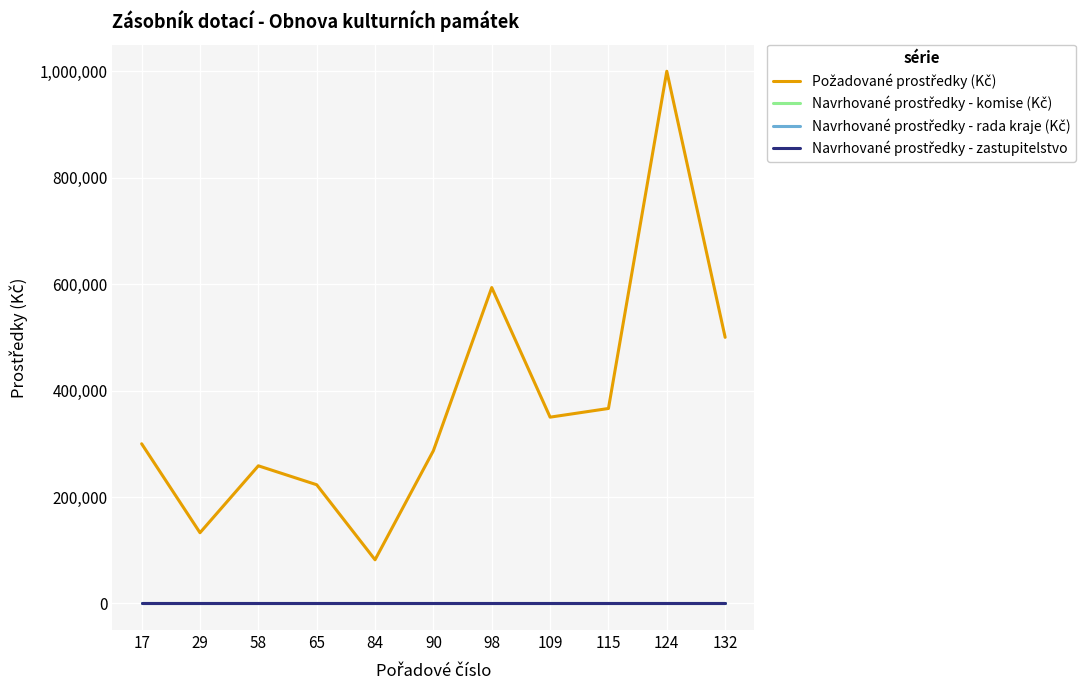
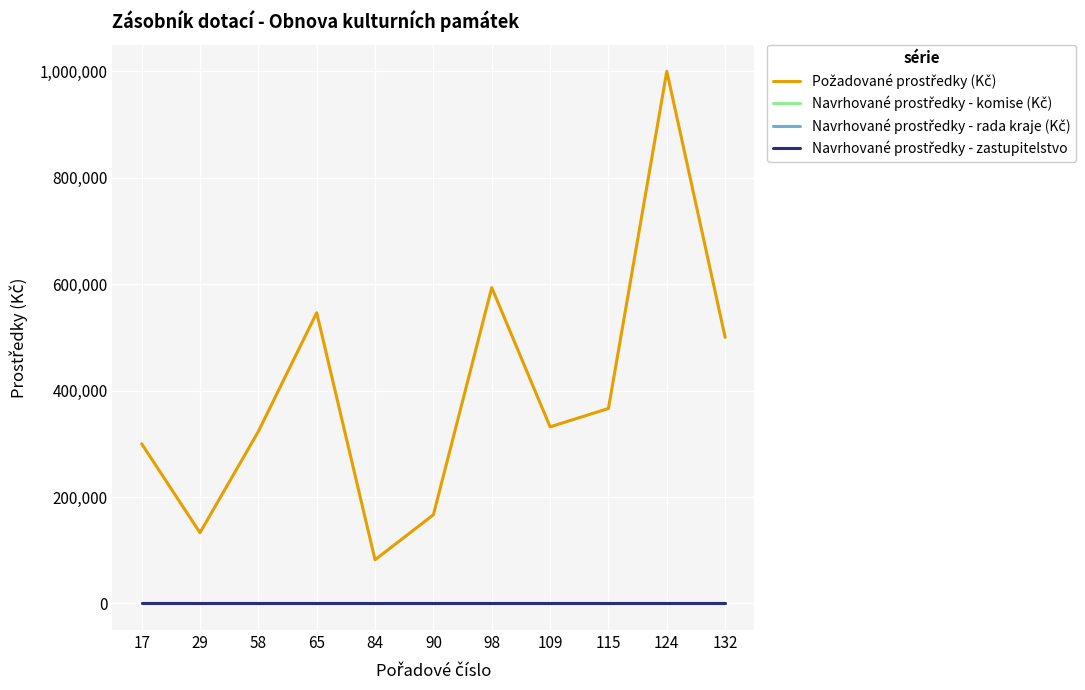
Požadované prostředky (Kč), 58: 260,000 -> 320,000
Požadované prostředky (Kč), 65: 220,000 -> 550,000
Požadované prostředky (Kč), 90: 290,000 -> 170,000
Požadované prostředky (Kč), 109: 350,000 -> 330,000
